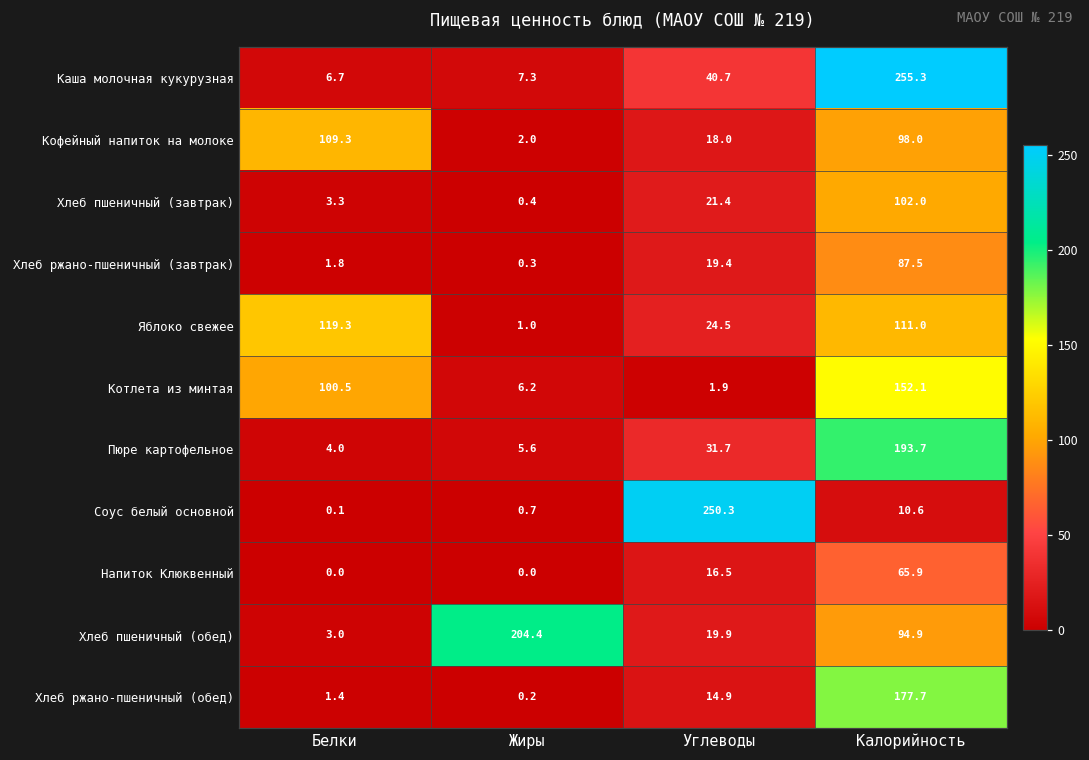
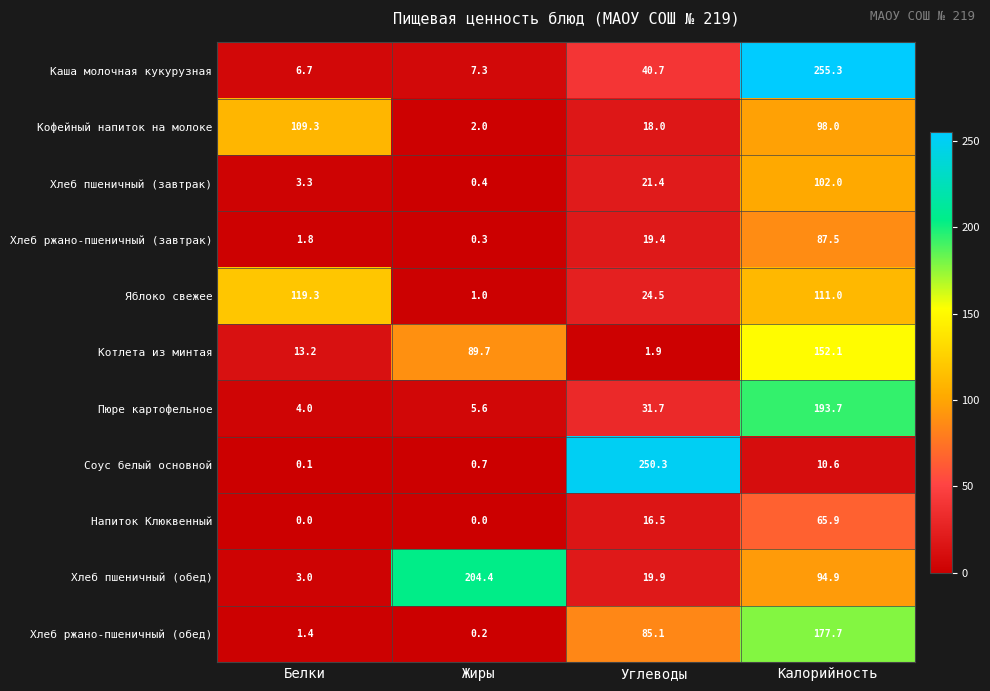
Котлета из минтая, Белки: 100.5 -> 13.2
Котлета из минтая, Жиры: 6.2 -> 89.7
Хлеб ржано-пшеничный (обед), Углеводы: 14.9 -> 85.1
